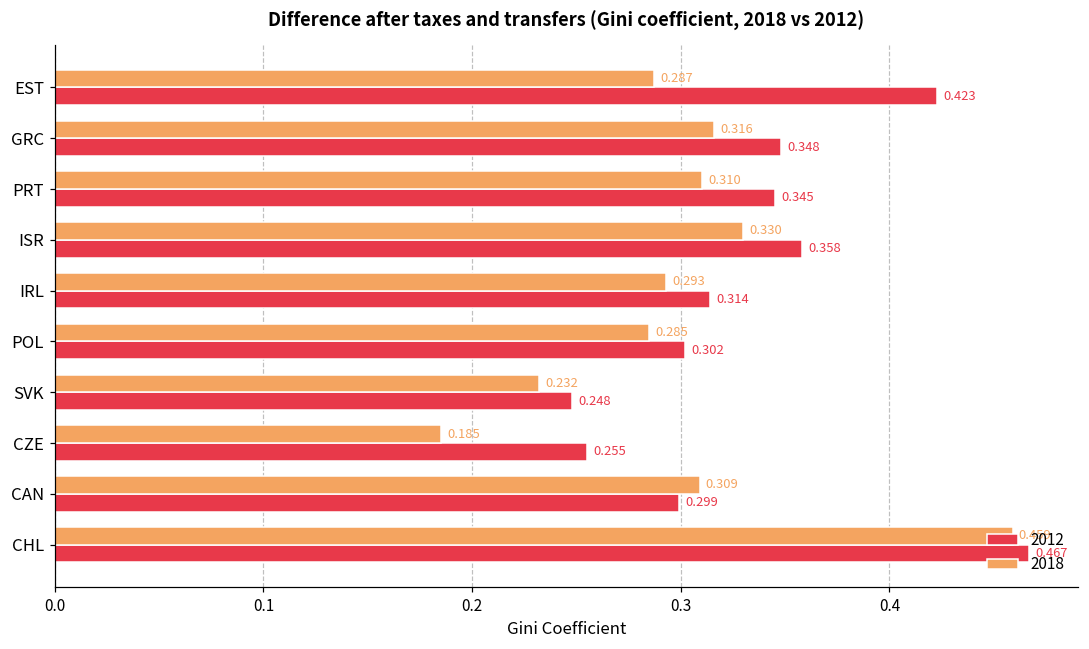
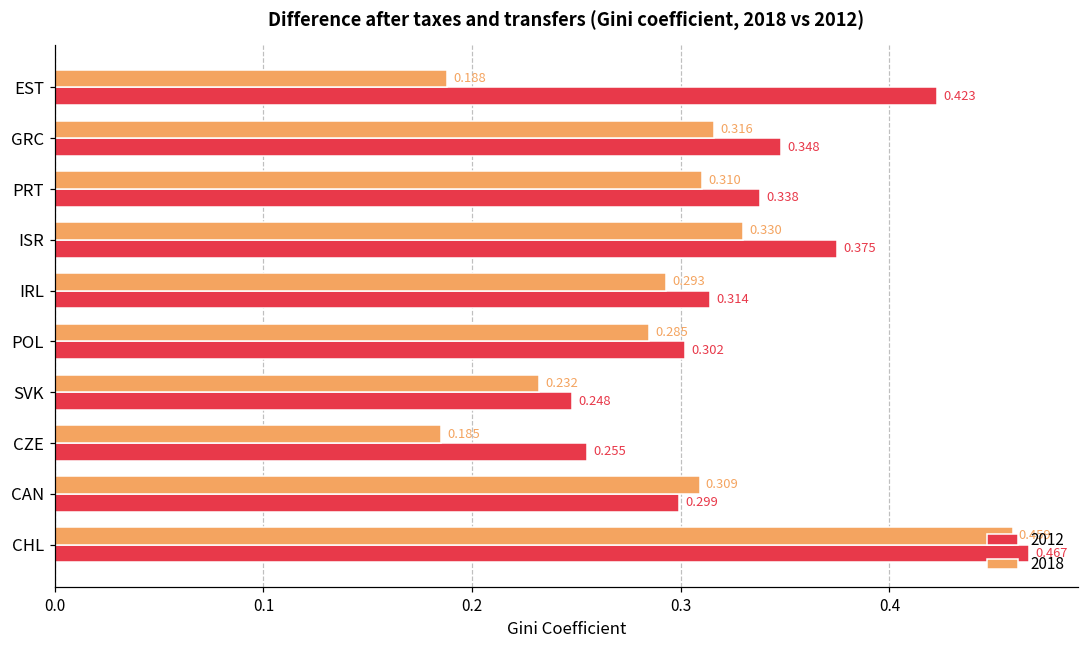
2018, EST: 0.287 -> 0.188
2012, PRT: 0.345 -> 0.338
2012, ISR: 0.358 -> 0.375
